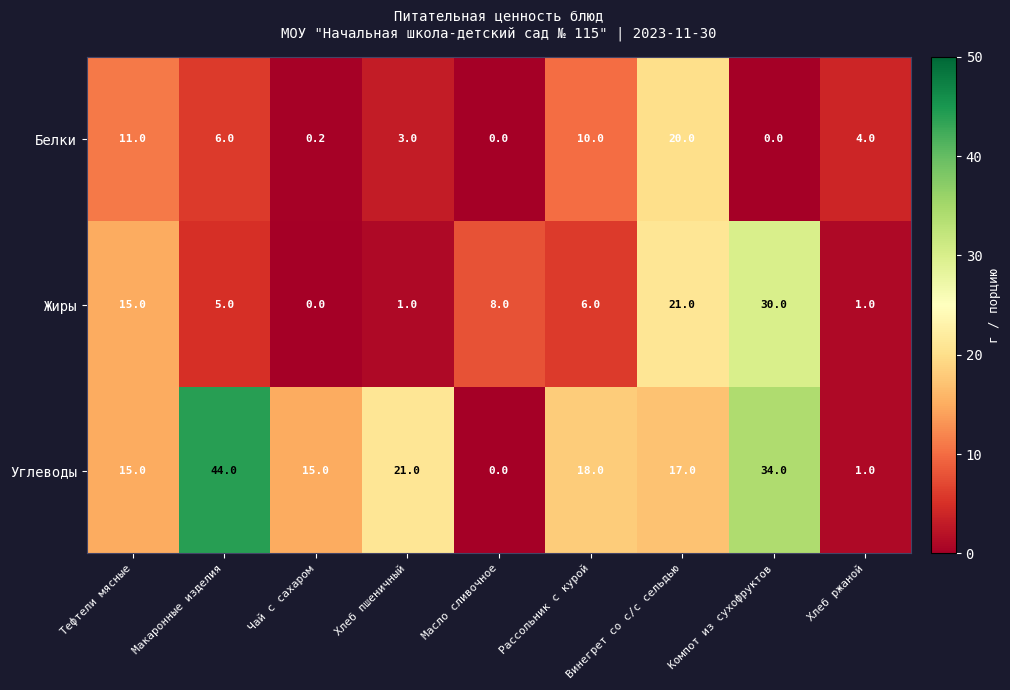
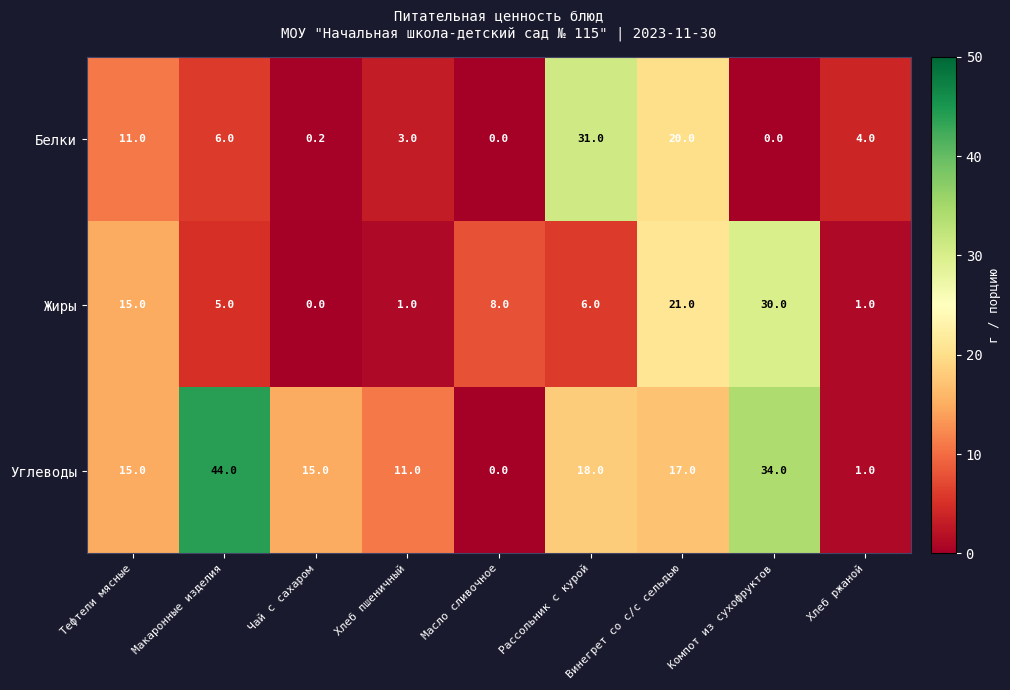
Белки, Рассольник с курой: 10.0 -> 31.0
Углеводы, Хлеб пшеничный: 21.0 -> 11.0
